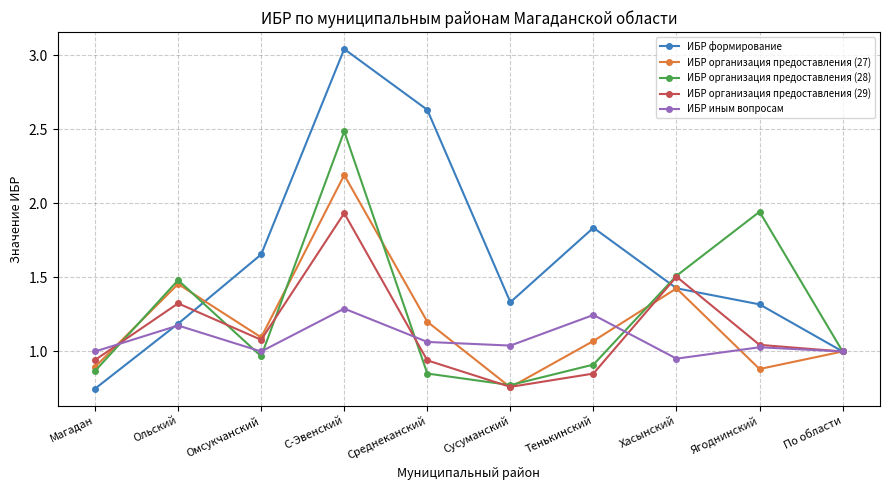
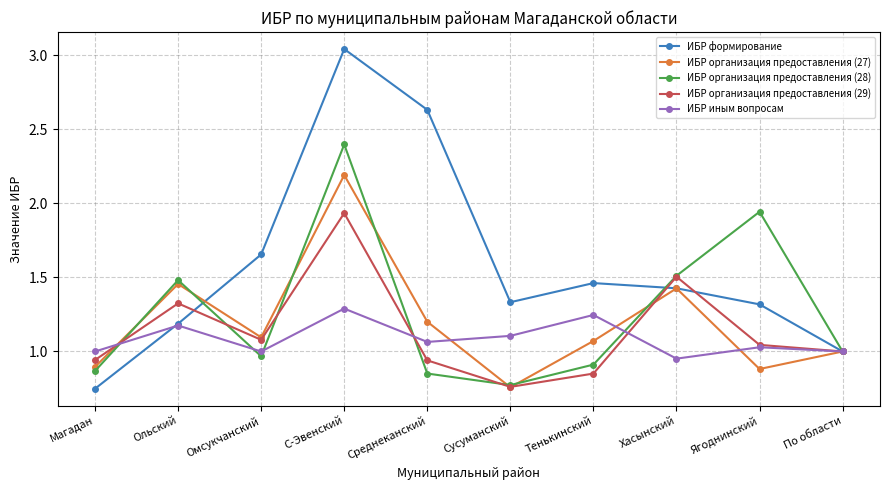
ИБР организация предоставления (28), С-Эвенский: 2.49 -> 2.40
ИБР иным вопросам, Сусуманский: 1.04 -> 1.11
ИБР формирование, Тенькинский: 1.84 -> 1.46
